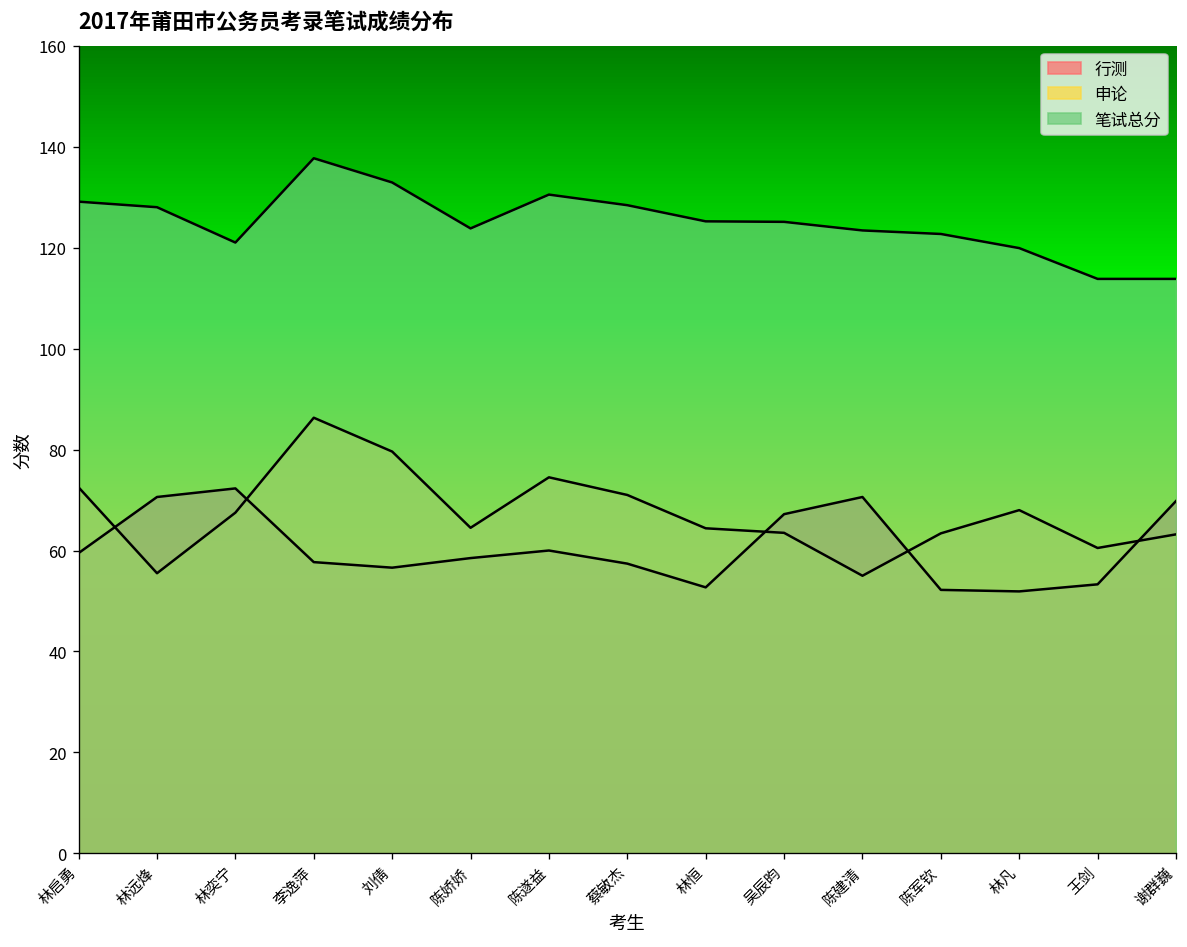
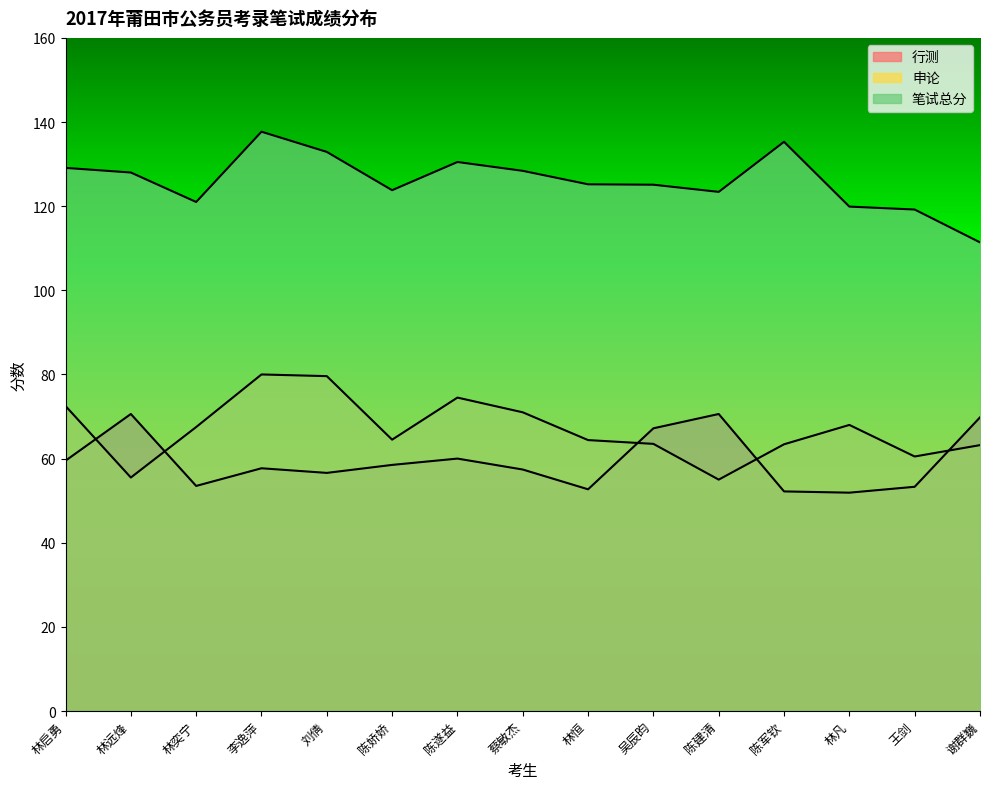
行测, 林奕宁: 72 -> 54
申论, 李逸萍: 86 -> 80
笔试总分, 陈军钦: 123 -> 135
笔试总分, 王剑: 114 -> 119
笔试总分, 谢群巍: 114 -> 111
